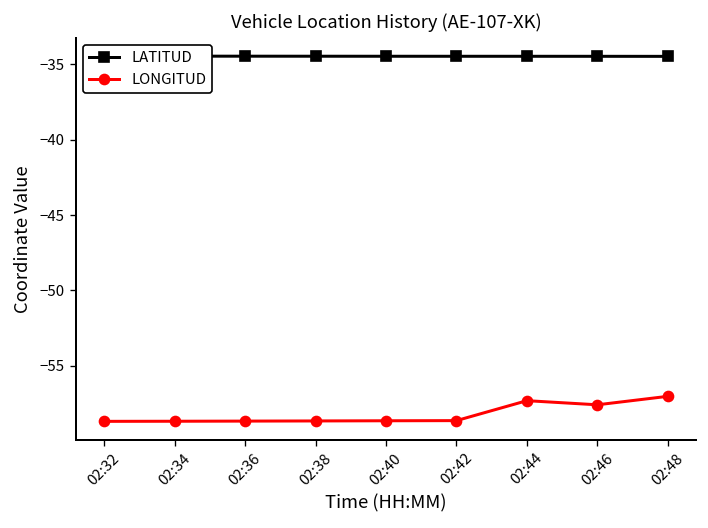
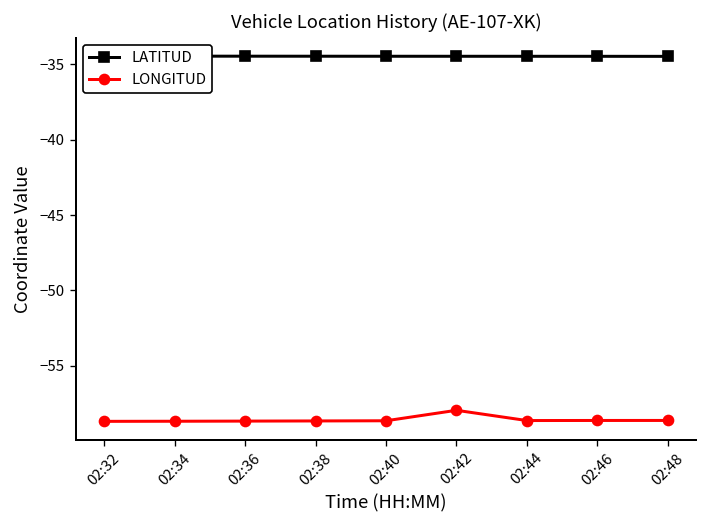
LONGITUD, 02:42: -58.6 -> -57.9
LONGITUD, 02:44: -57.3 -> -58.6
LONGITUD, 02:46: -57.6 -> -58.6
LONGITUD, 02:48: -57.0 -> -58.6
